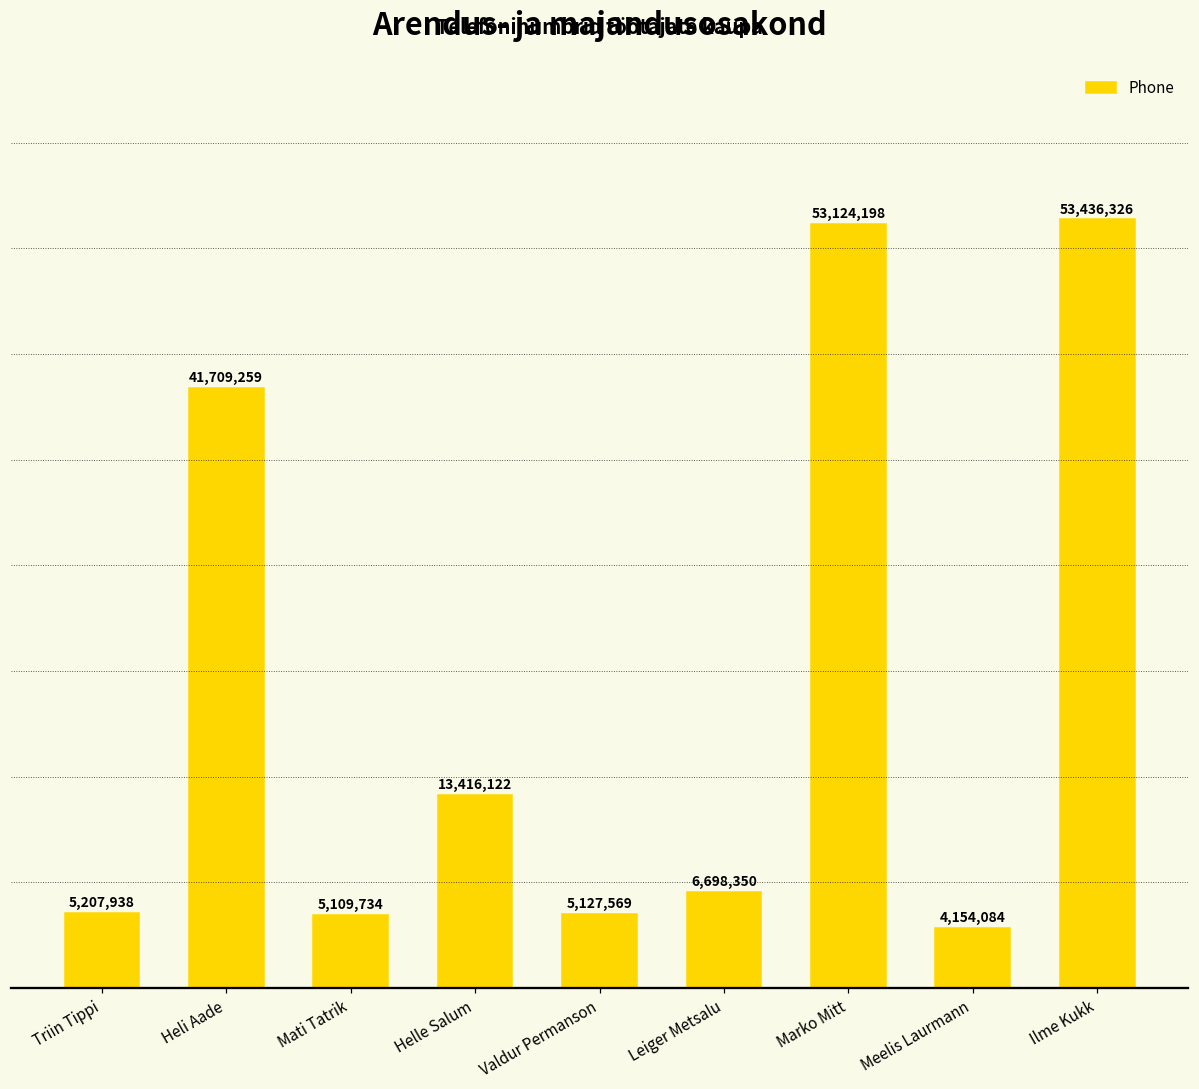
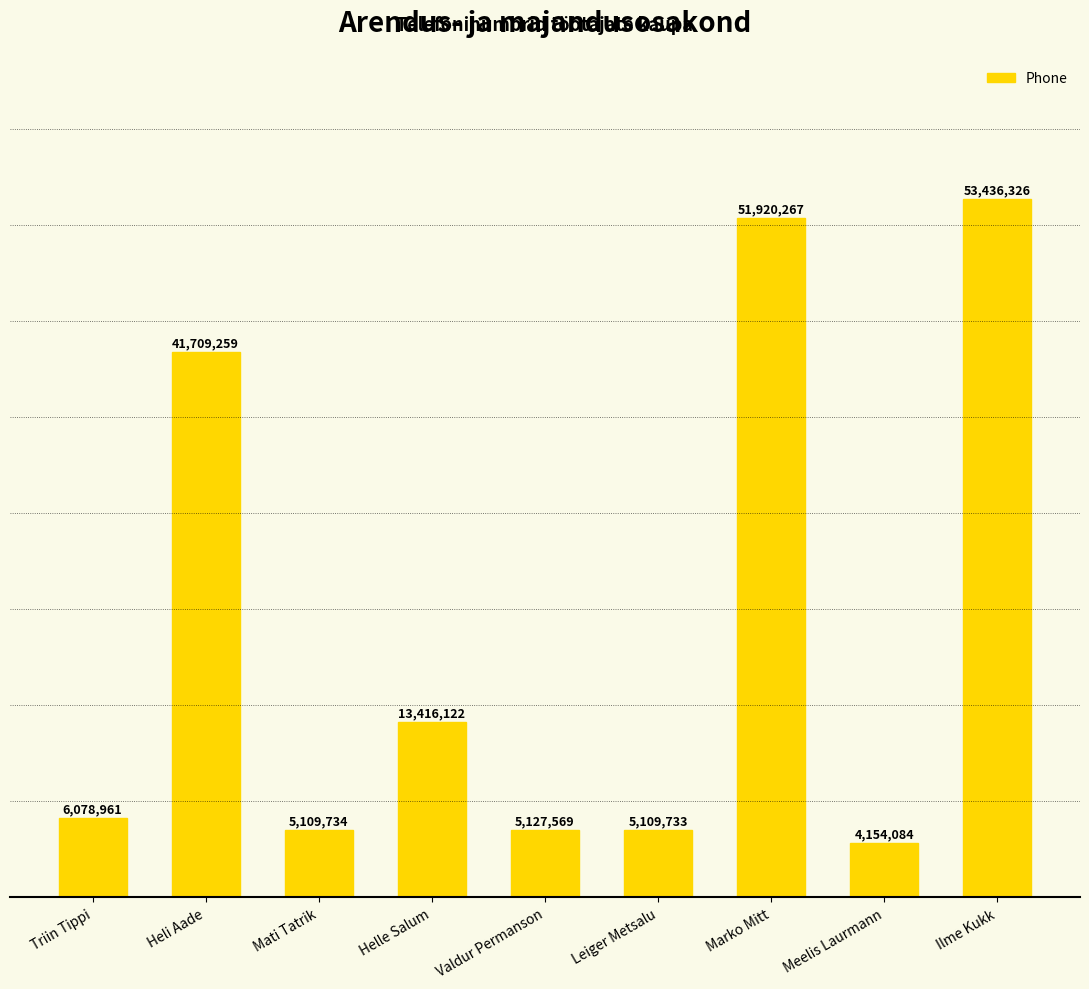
Triin Tippi: 5,207,938 -> 6,078,961
Leiger Metsalu: 6,698,350 -> 5,109,733
Marko Mitt: 53,124,198 -> 51,920,267
